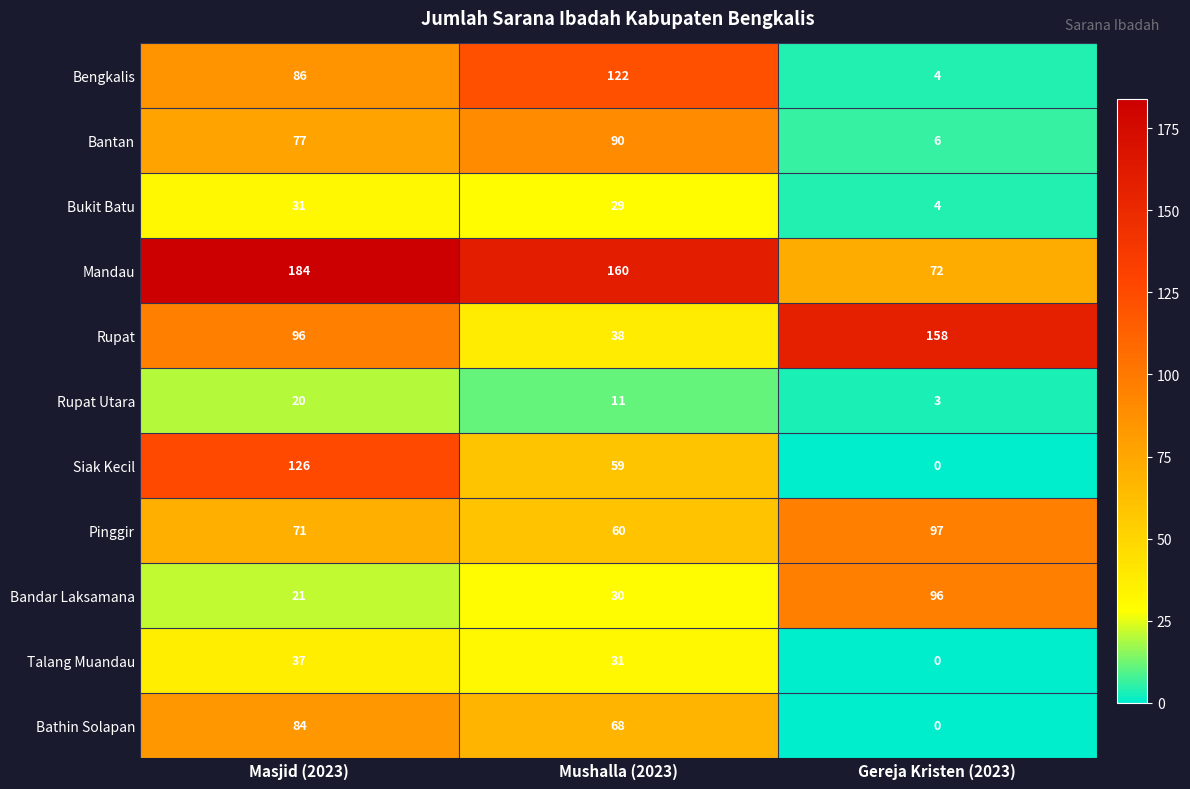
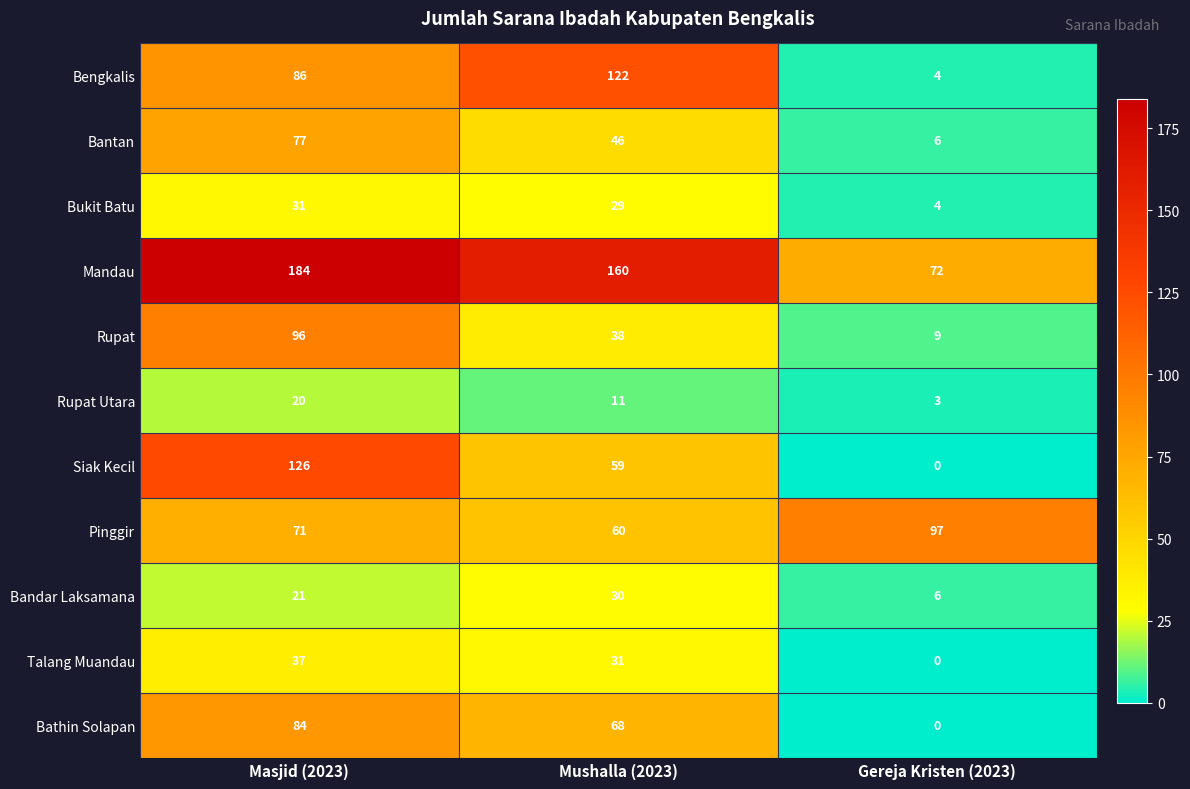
Bantan, Mushalla (2023): 90 -> 46
Rupat, Gereja Kristen (2023): 158 -> 9
Bandar Laksamana, Gereja Kristen (2023): 96 -> 6
